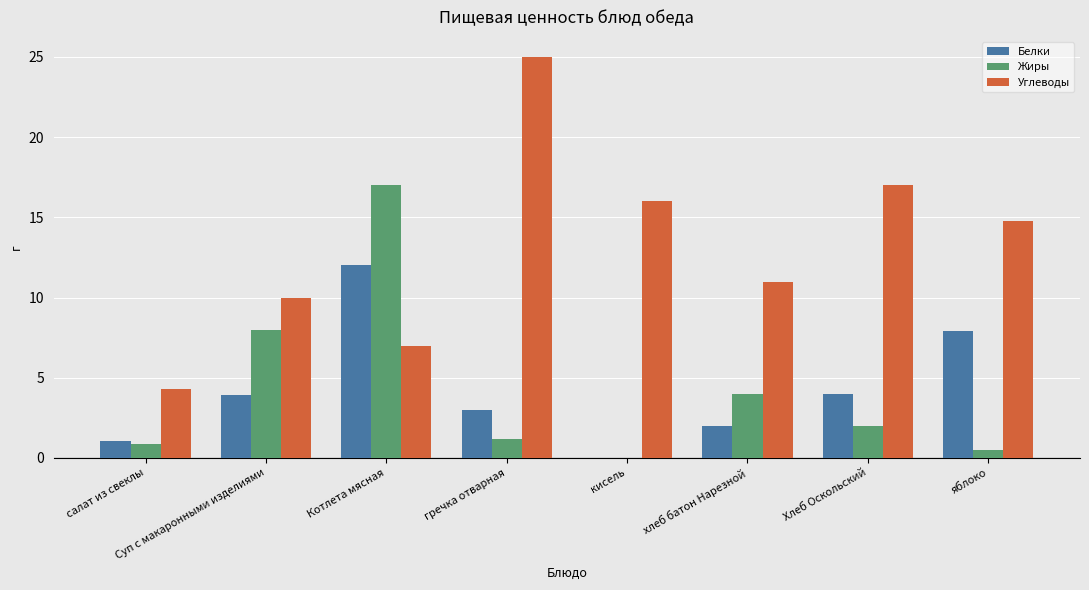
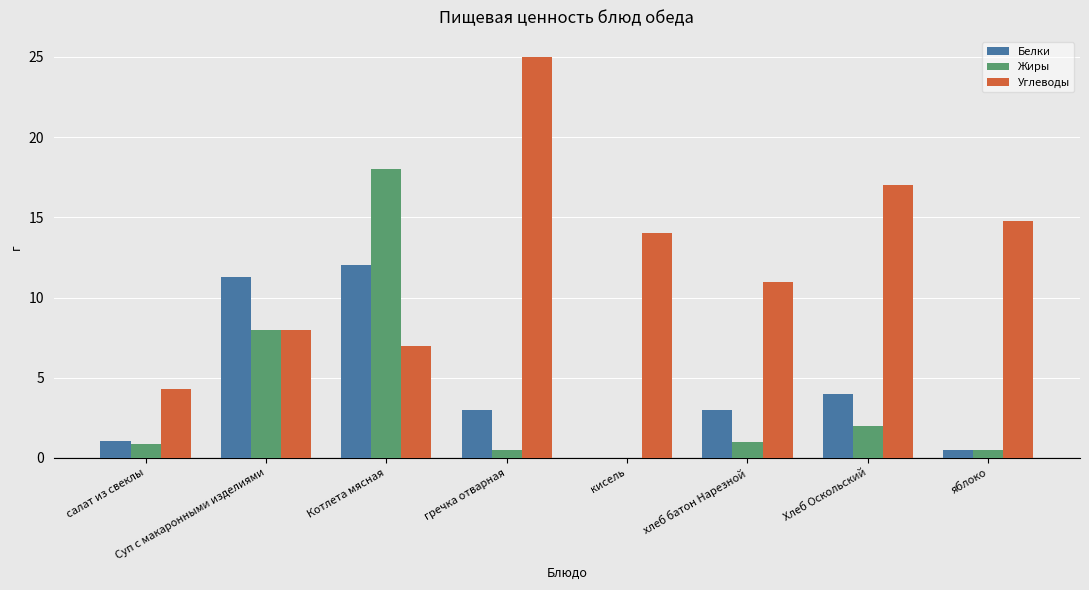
Белки, Суп с макаронными изделиями: 3.9 -> 11.3
Углеводы, Суп с макаронными изделиями: 10 -> 8
Жиры, Котлета мясная: 17 -> 18
Жиры, гречка отварная: 1.2 -> 0.5
Углеводы, кисель: 16 -> 14
Белки, хлеб батон Нарезной: 2 -> 3
Жиры, хлеб батон Нарезной: 4 -> 1
Белки, яблоко: 7.9 -> 0.5
